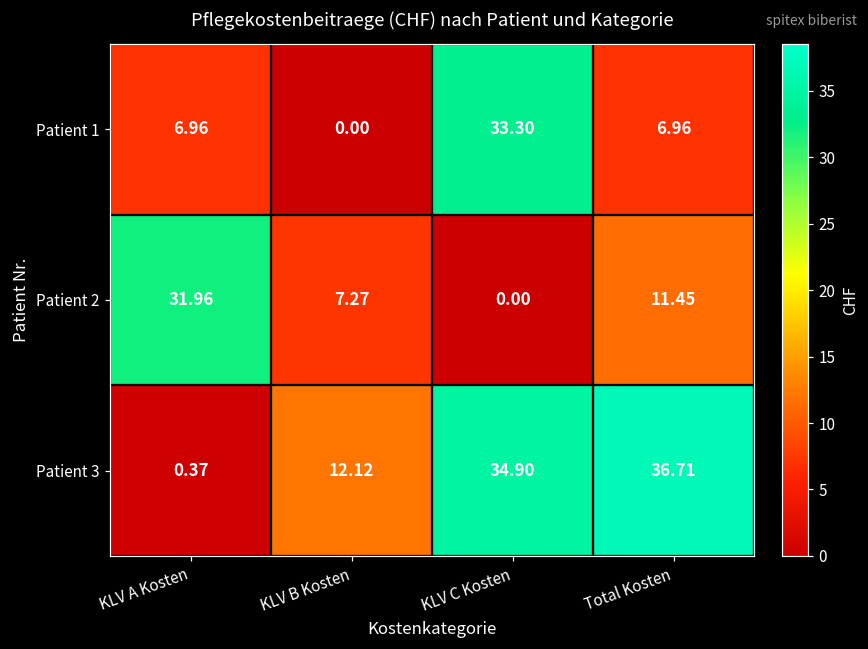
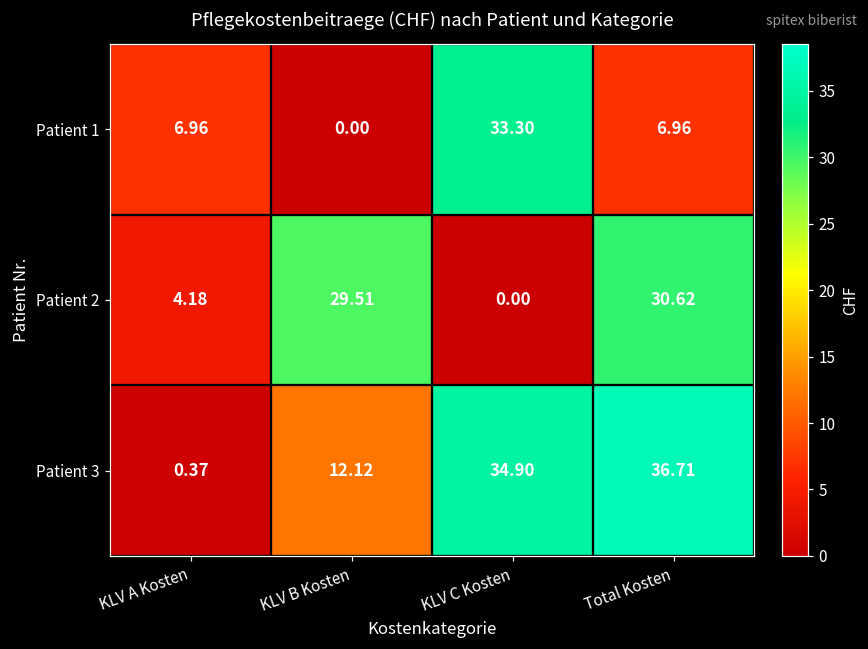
Patient 2, KLV A Kosten: 31.96 -> 4.18
Patient 2, KLV B Kosten: 7.27 -> 29.51
Patient 2, Total Kosten: 11.45 -> 30.62
